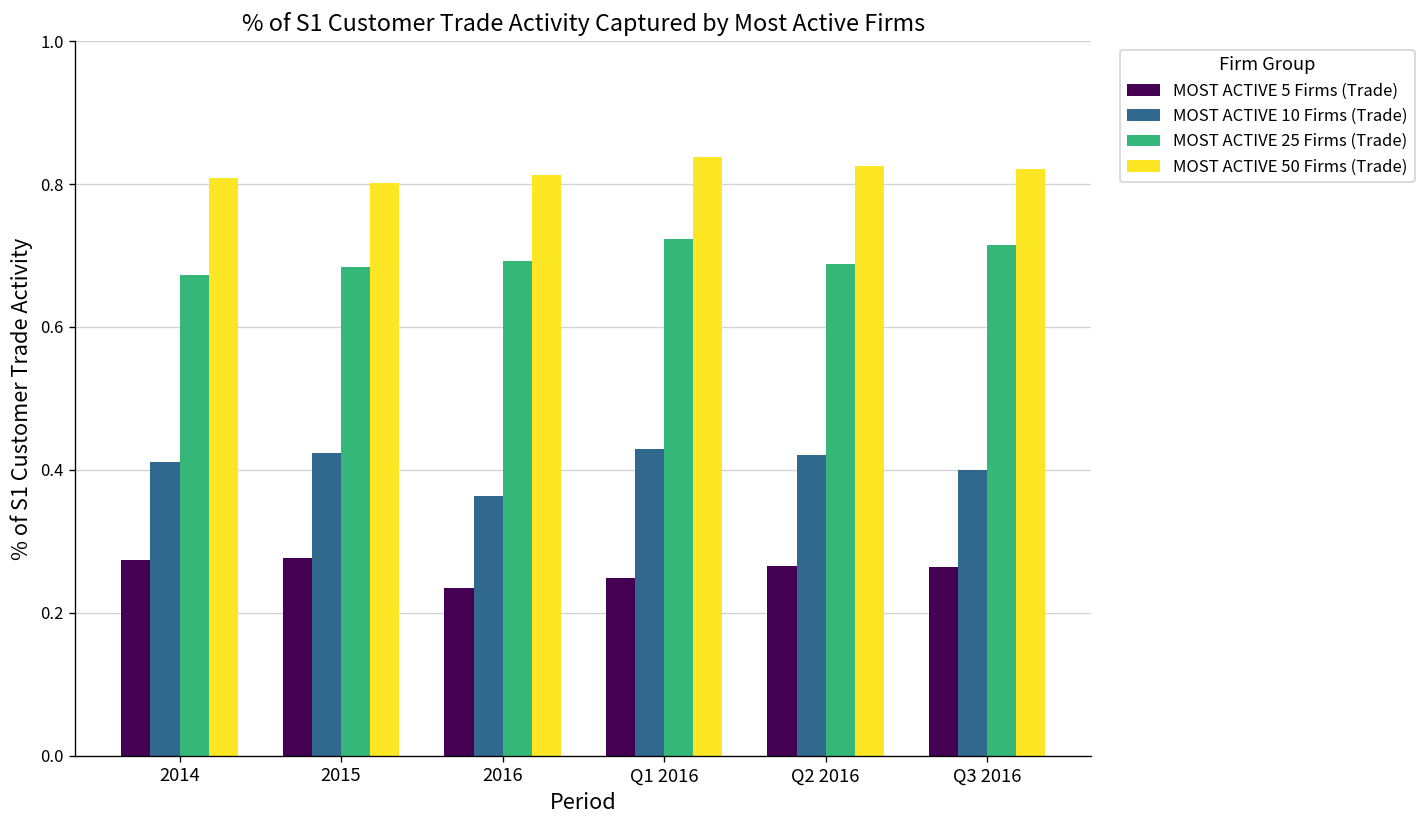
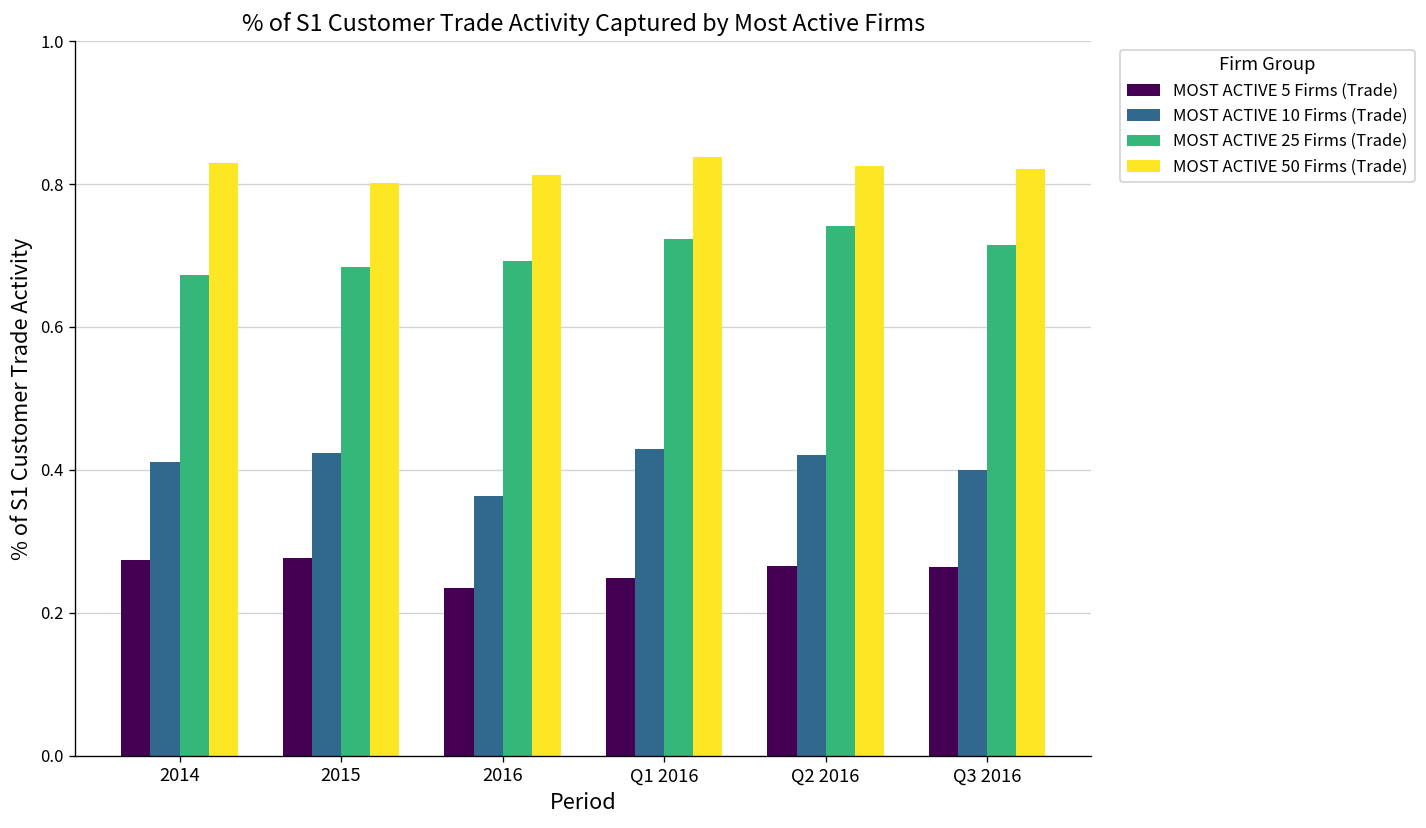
MOST ACTIVE 50 Firms (Trade), 2014: 0.81 -> 0.83
MOST ACTIVE 25 Firms (Trade), Q2 2016: 0.69 -> 0.74
